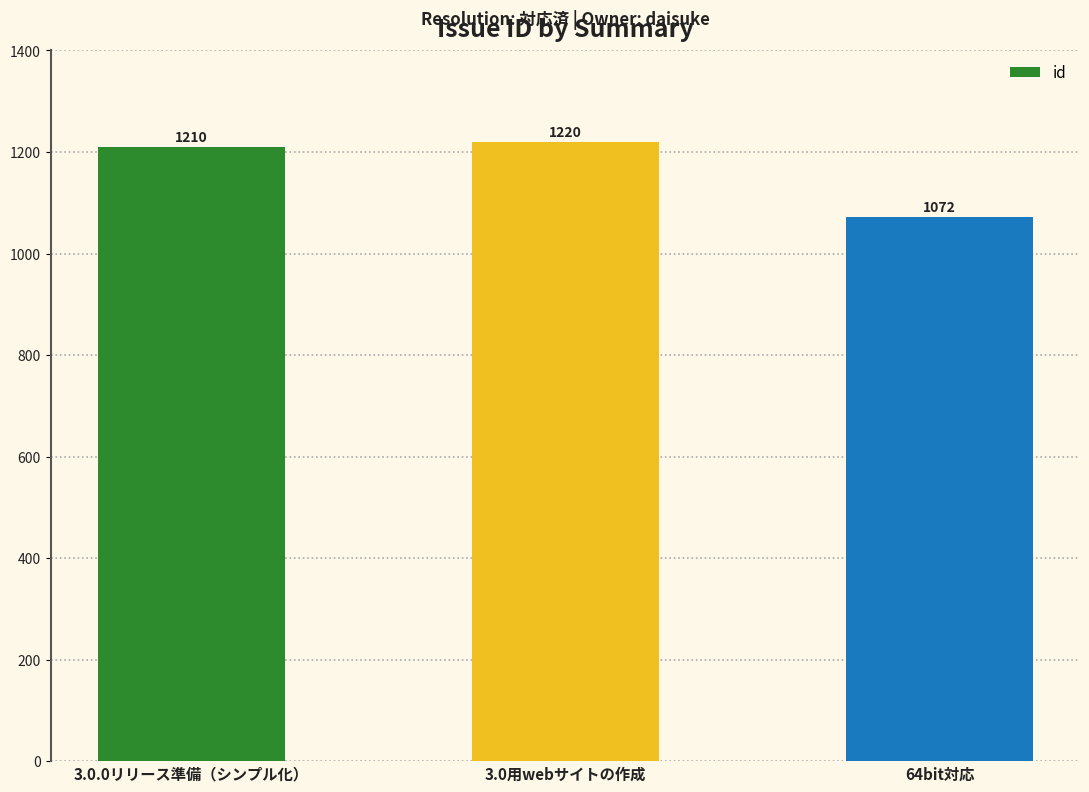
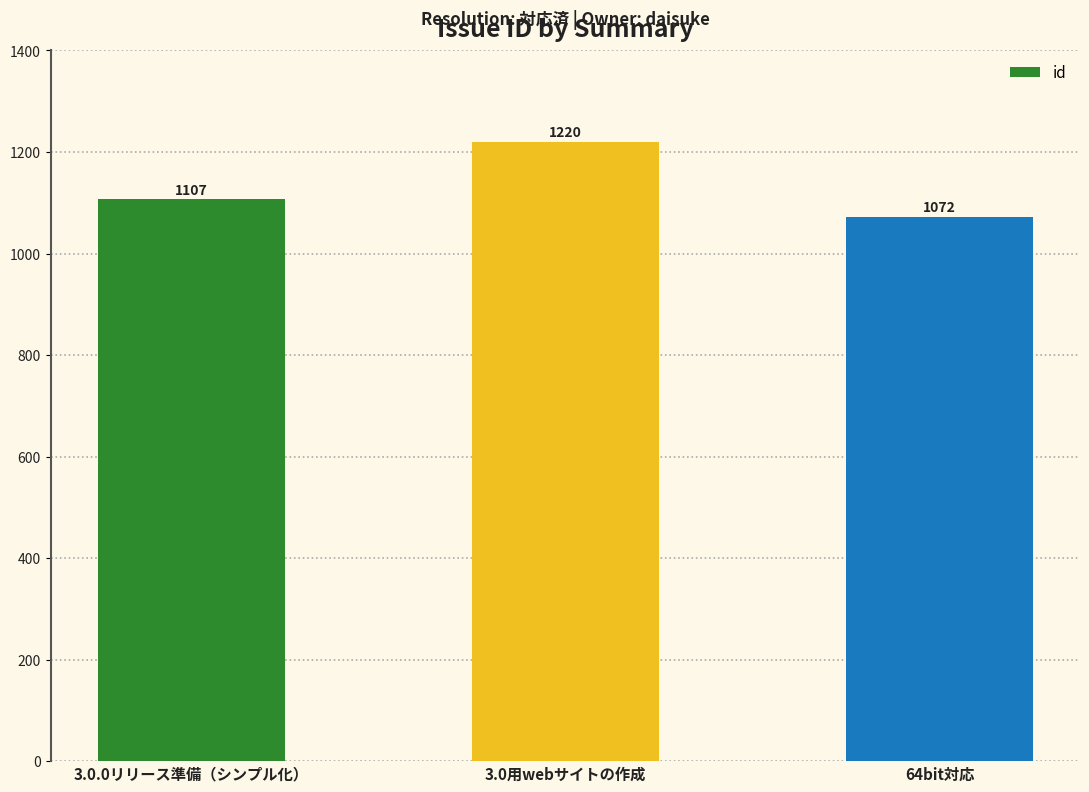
3.0.0リリース準備（シンプル化）: 1210 -> 1107
